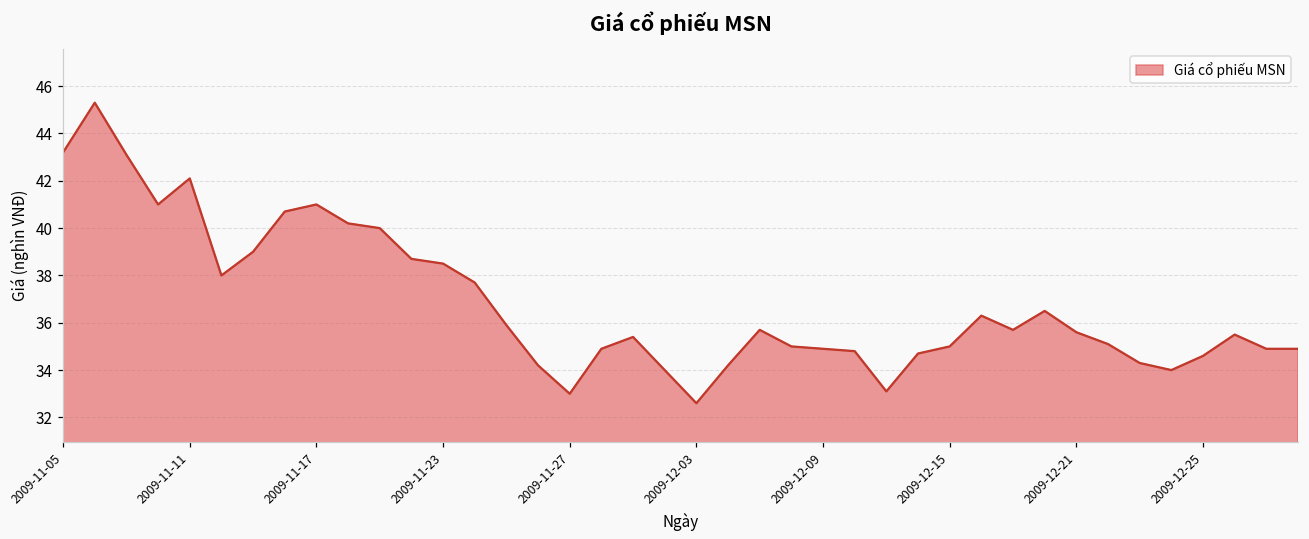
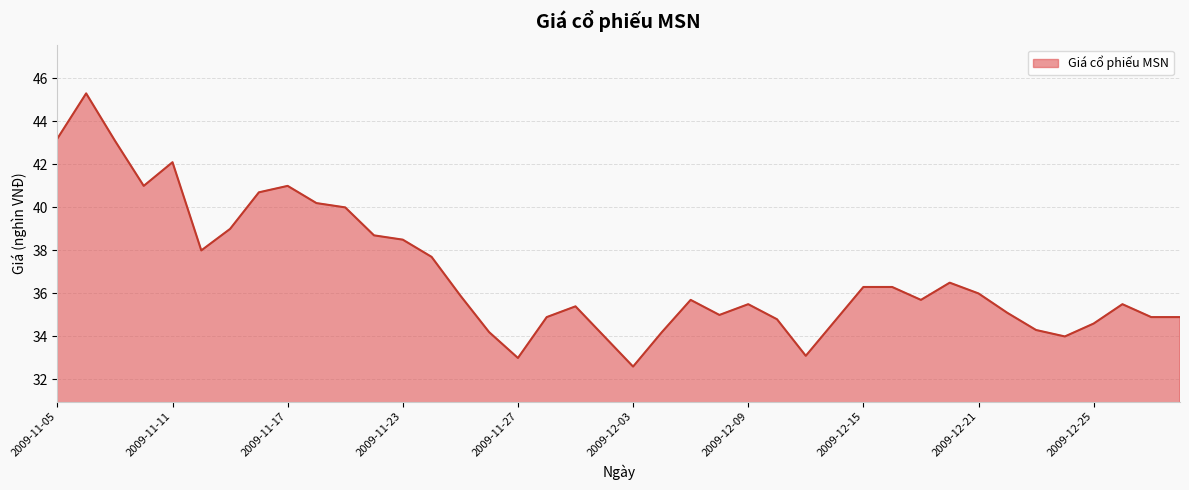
2009-12-09: 34.9 -> 35.5
2009-12-15: 35.0 -> 36.3
2009-12-21: 35.6 -> 36.0
